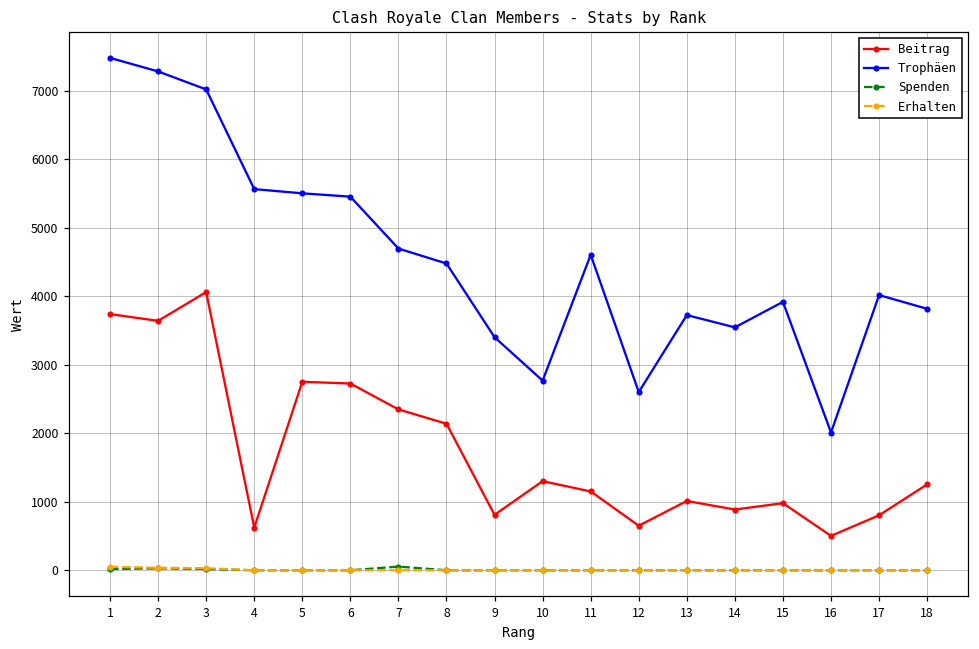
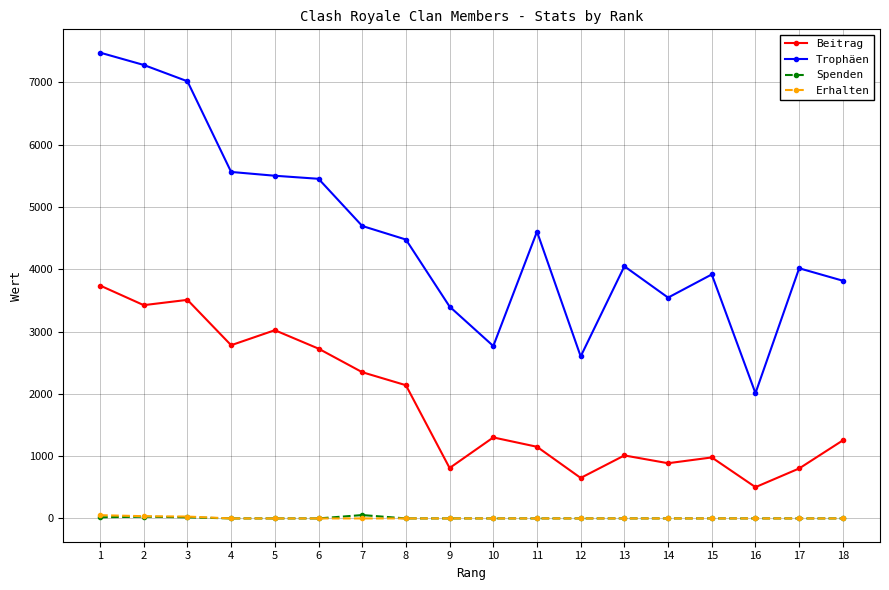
Beitrag, 2: 3600 -> 3400
Beitrag, 3: 4100 -> 3500
Beitrag, 4: 600 -> 2800
Beitrag, 5: 2800 -> 3000
Trophäen, 13: 3700 -> 4000
